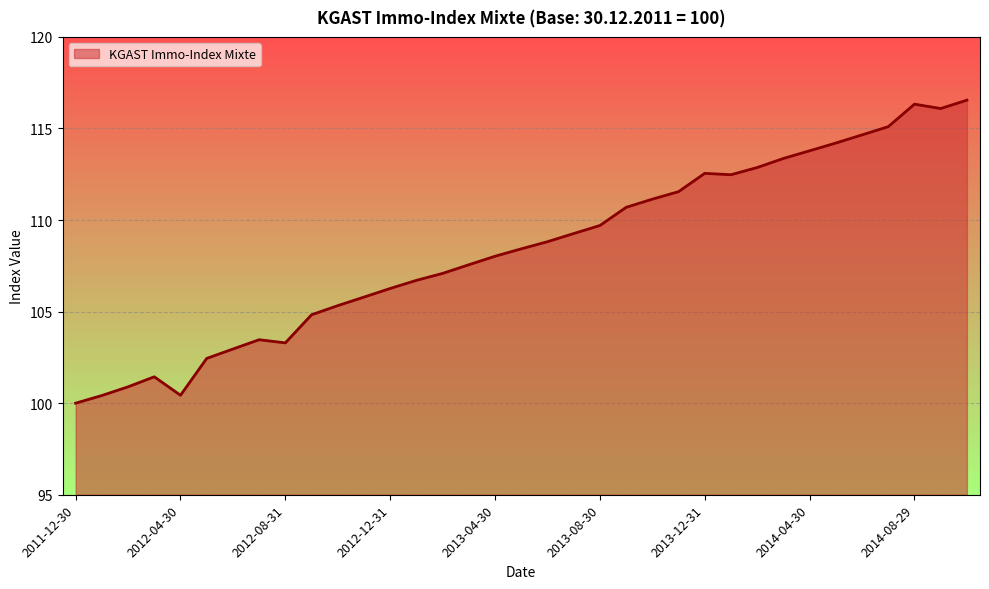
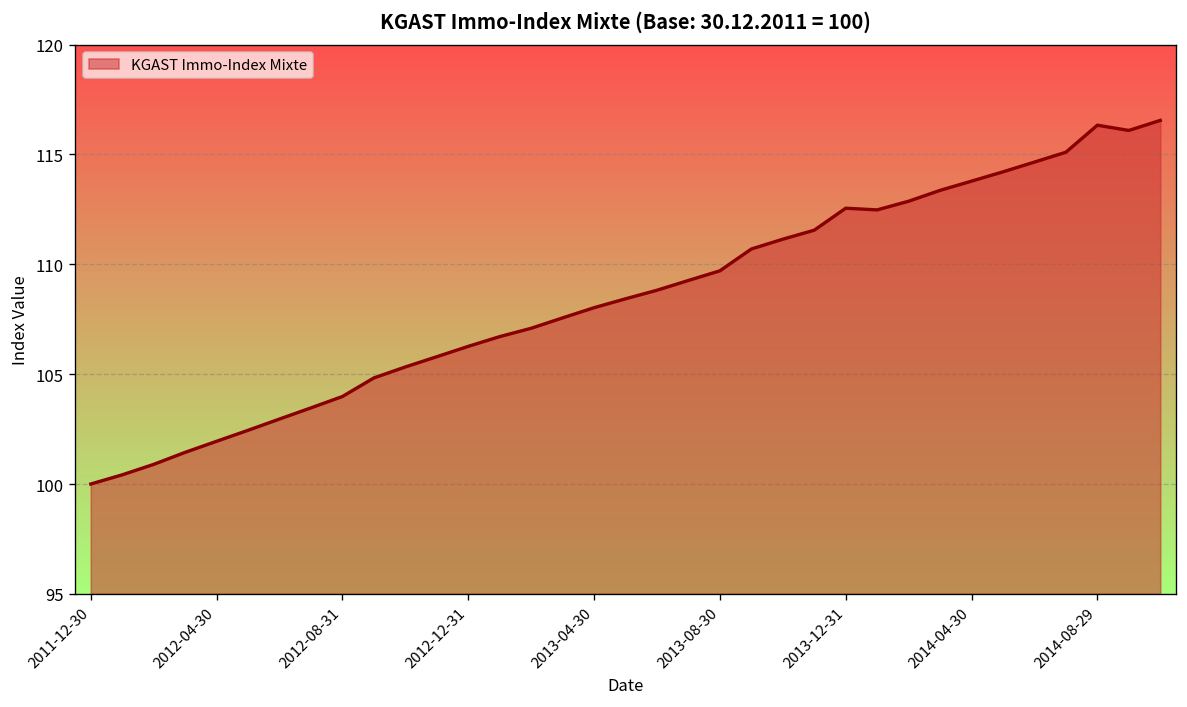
2012-04-30: 100.4 -> 101.9
2012-08-31: 103.3 -> 104.0
